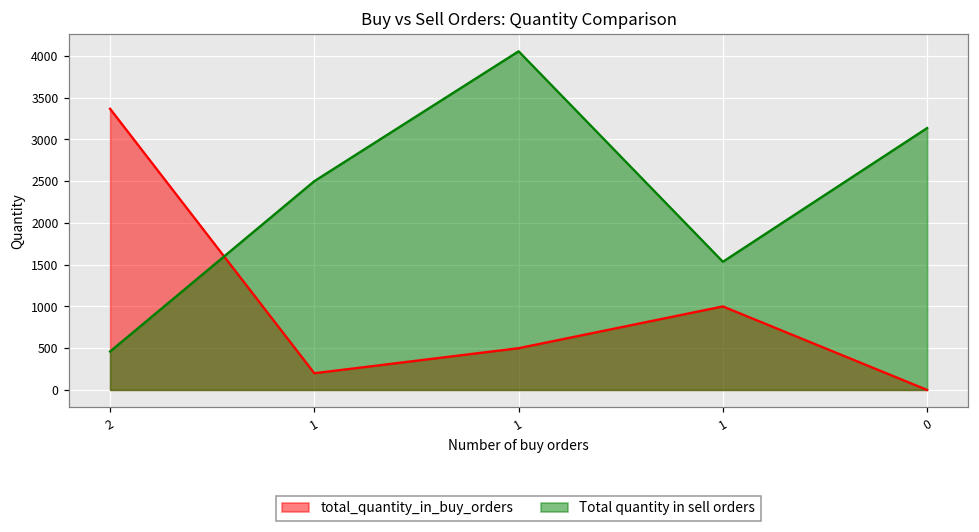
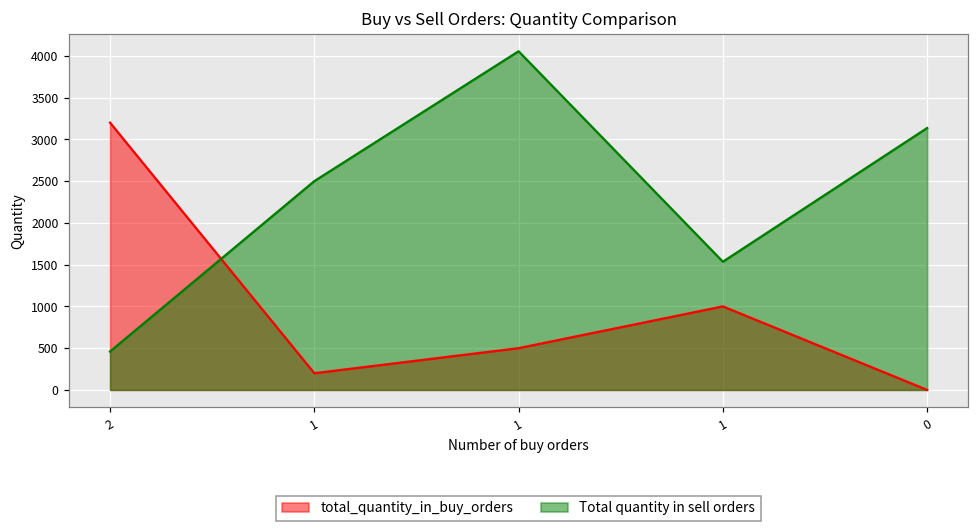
total_quantity_in_buy_orders, 2: 3400 -> 3200
